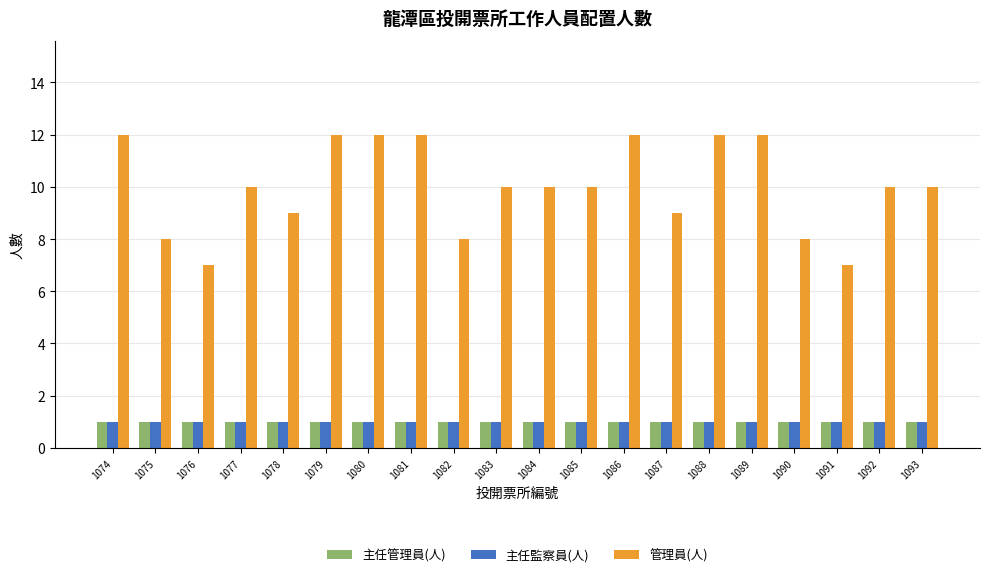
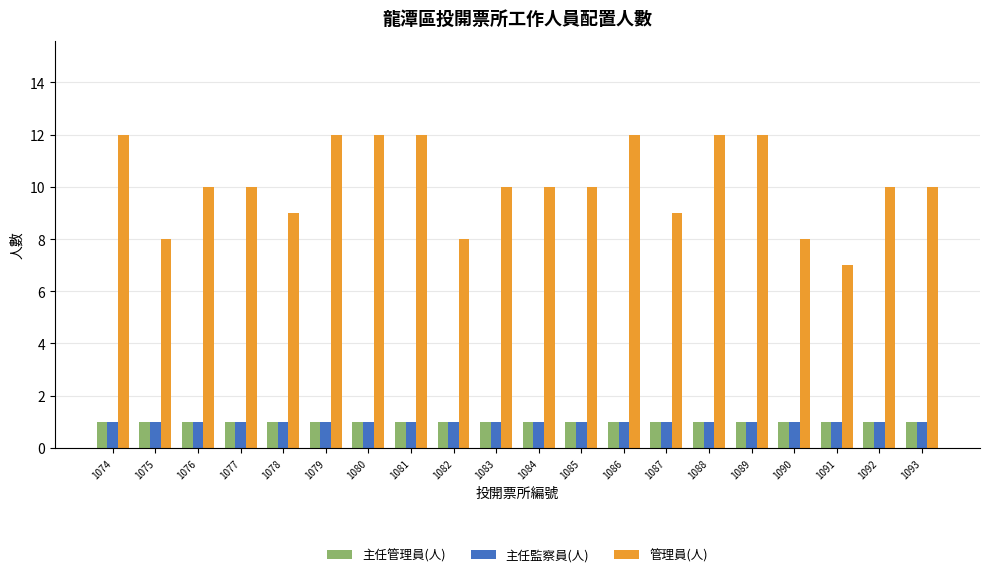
管理員(人), 1076: 7 -> 10
